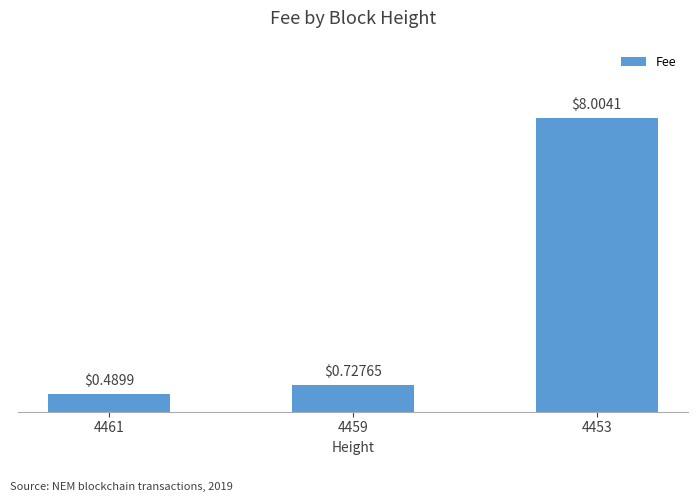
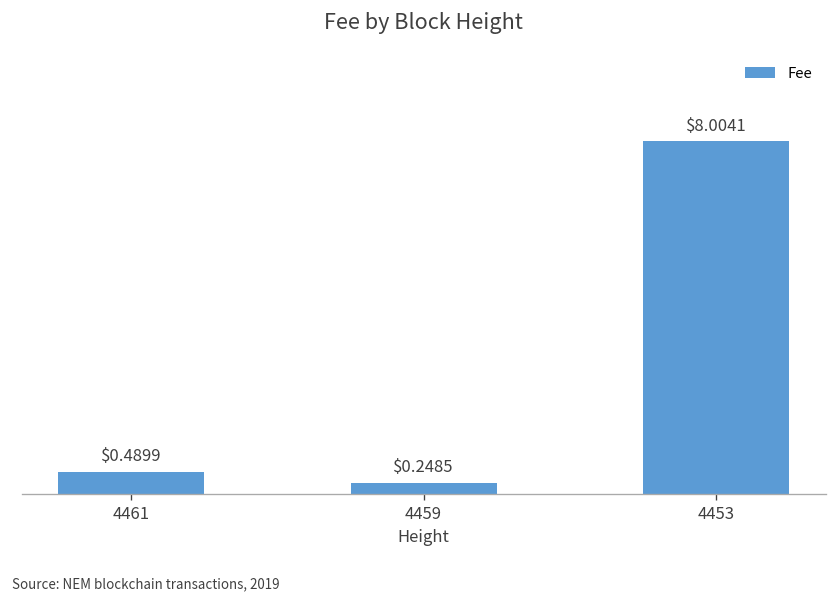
4459: $0.72765 -> $0.2485
